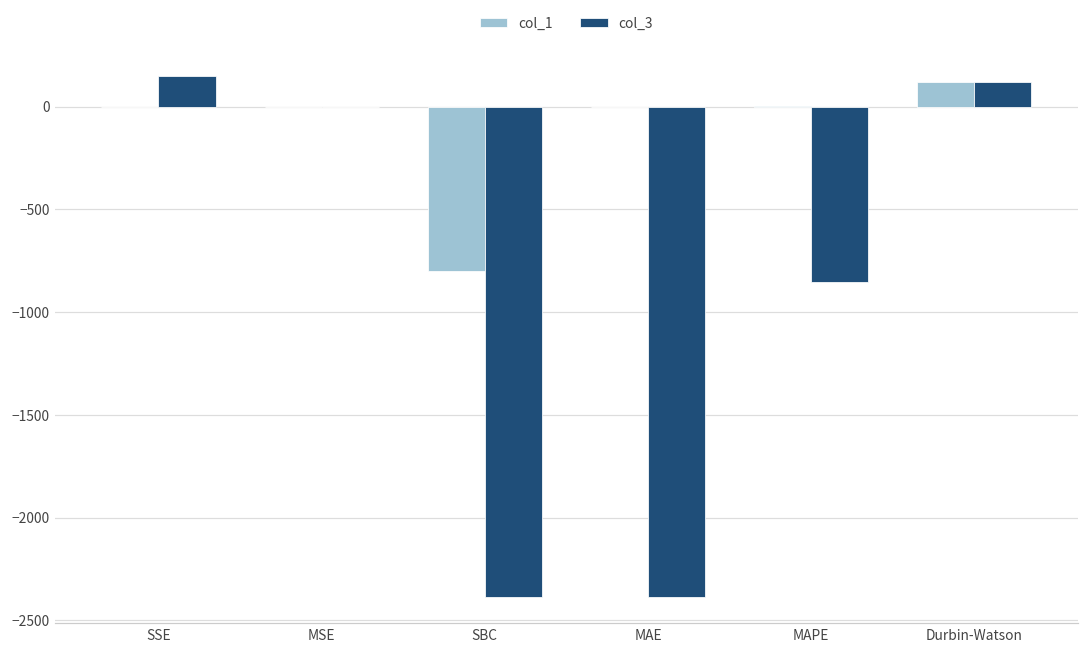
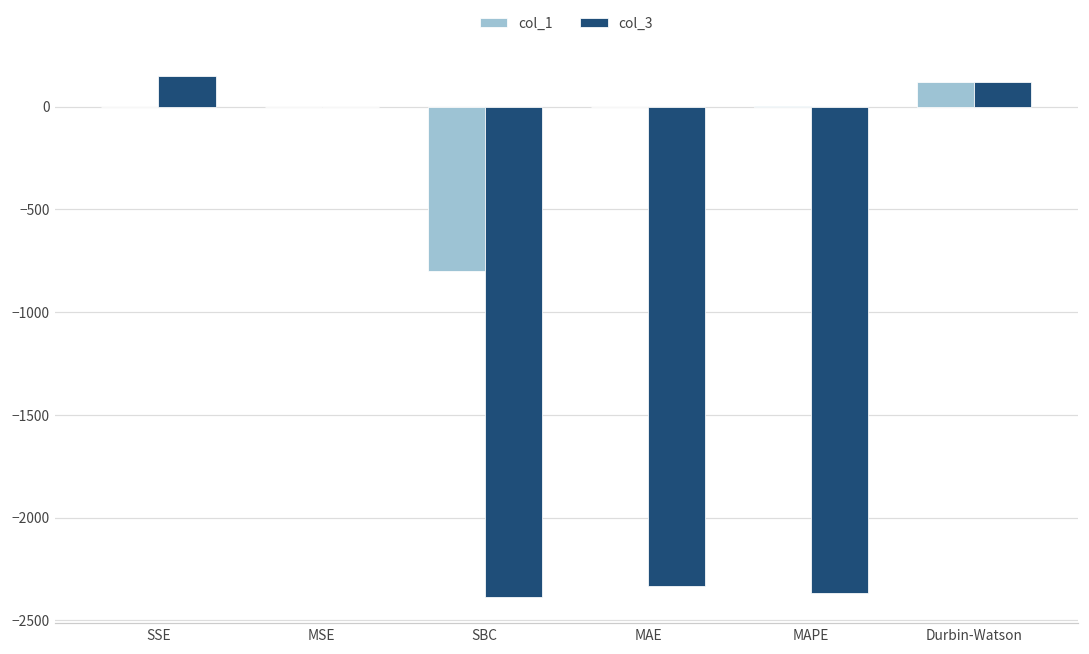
col_3, MAE: -2380 -> -2330
col_3, MAPE: -850 -> -2370
